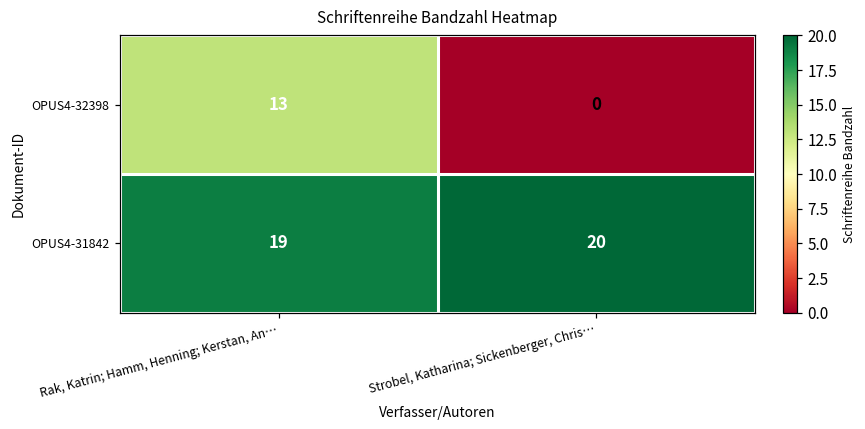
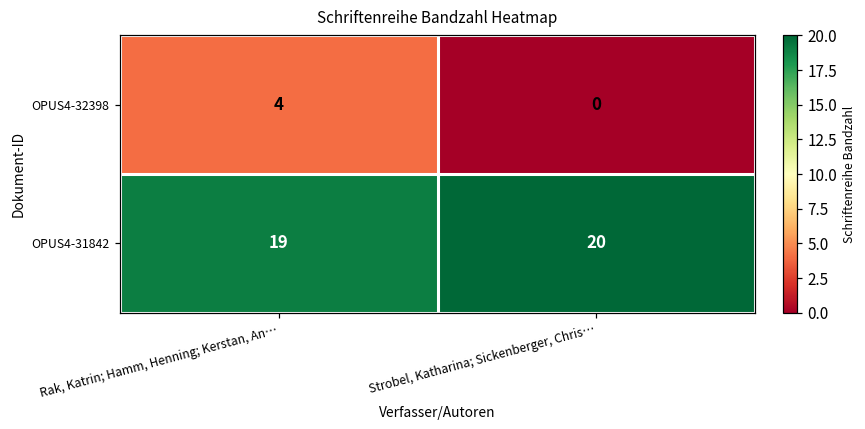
OPUS4-32398, Rak, Katrin; Hamm, Henning; Kerstan, An…: 13 -> 4
